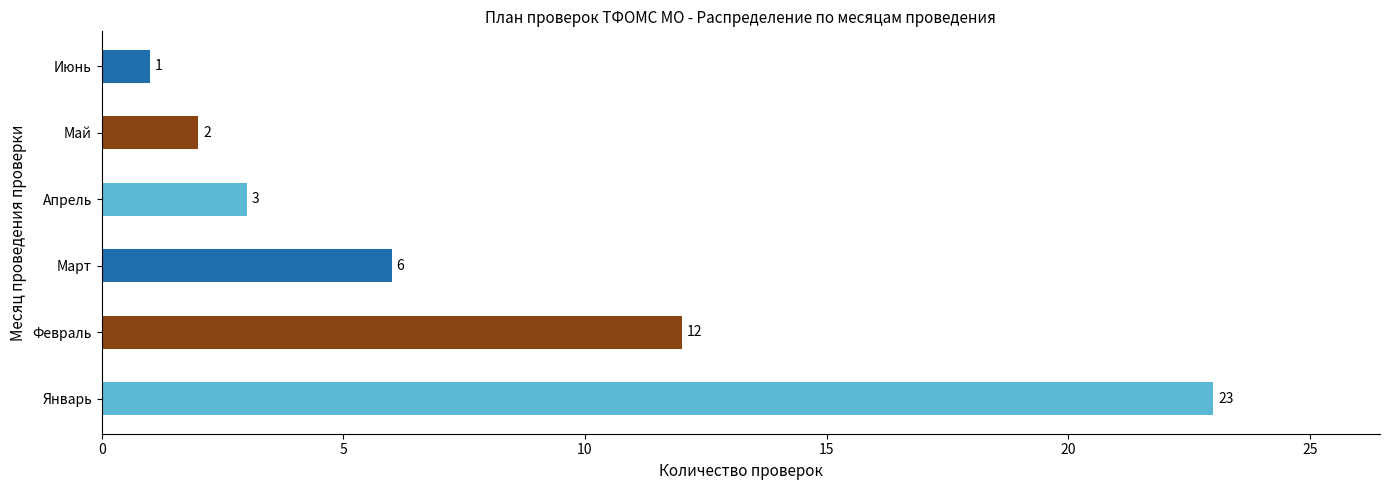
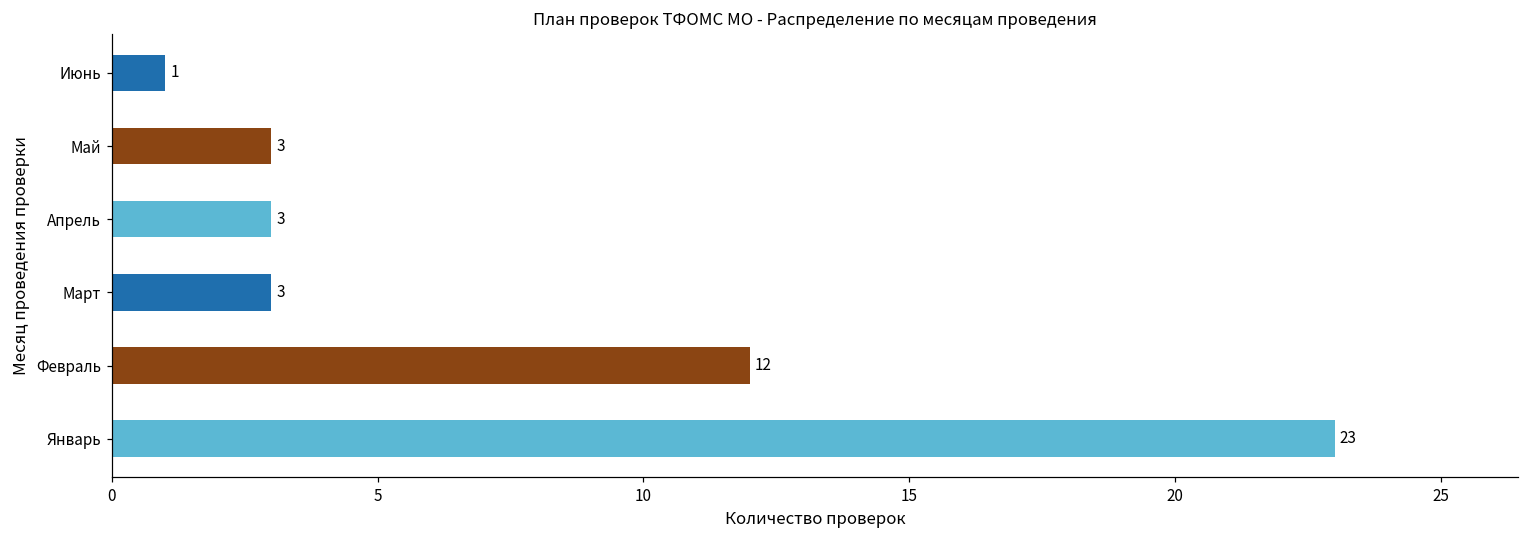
Май: 2 -> 3
Март: 6 -> 3
